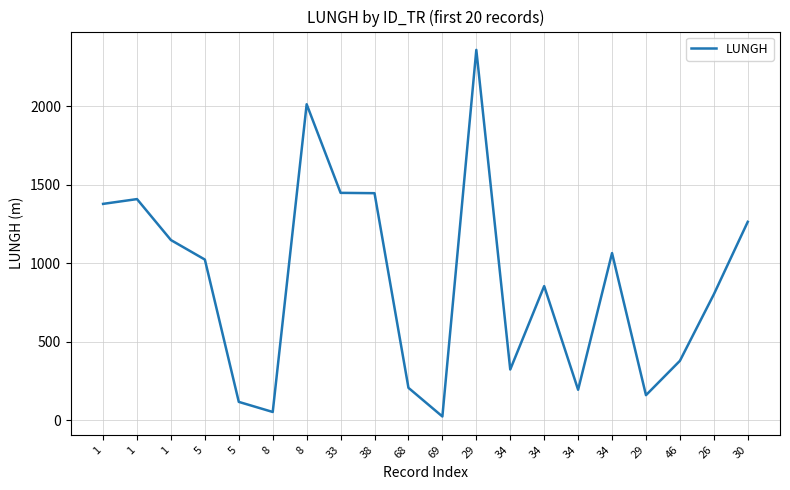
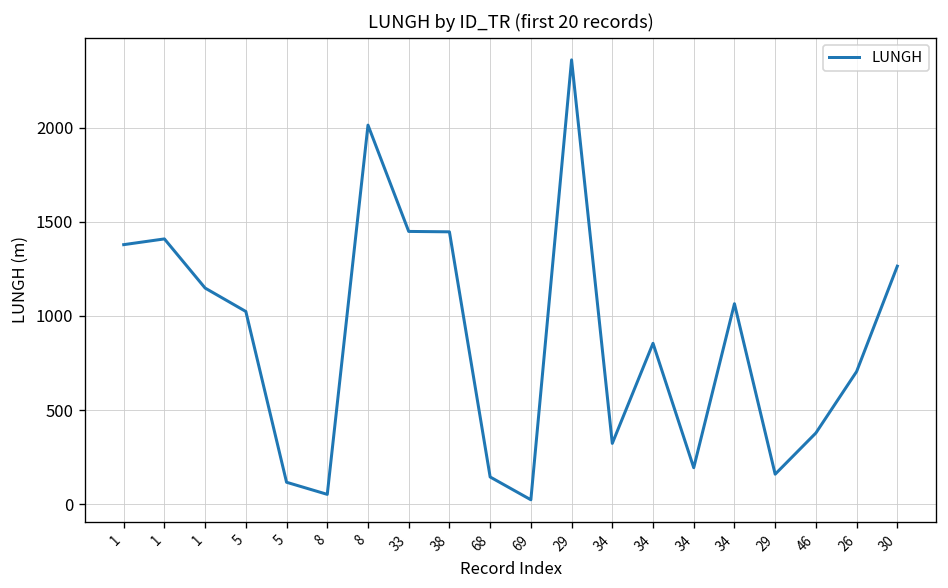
68: 210 -> 140
26: 800 -> 700
